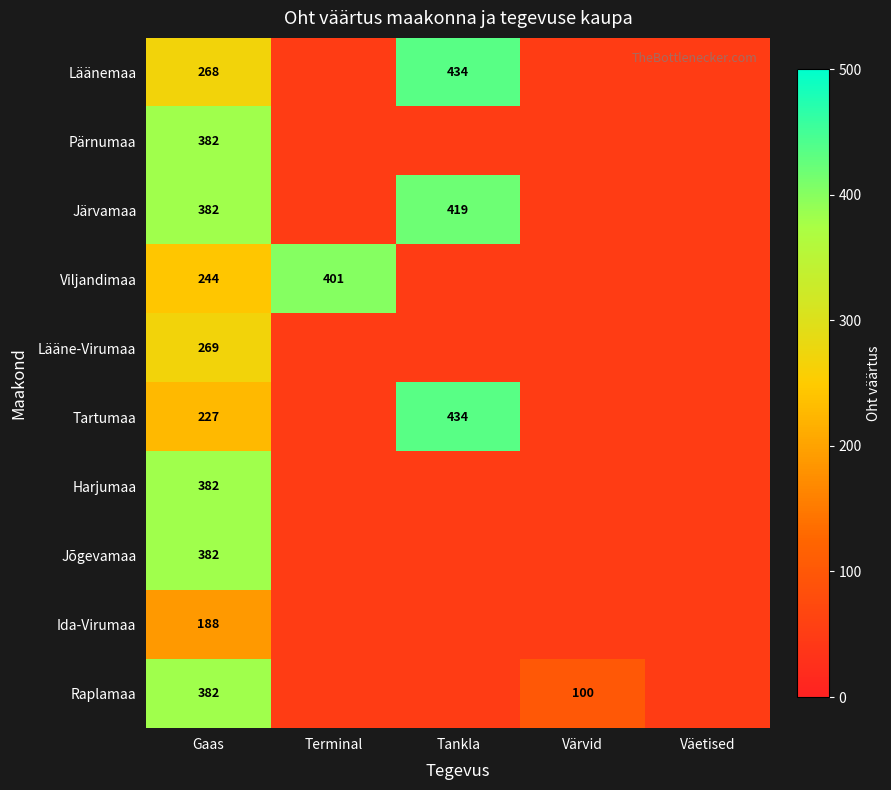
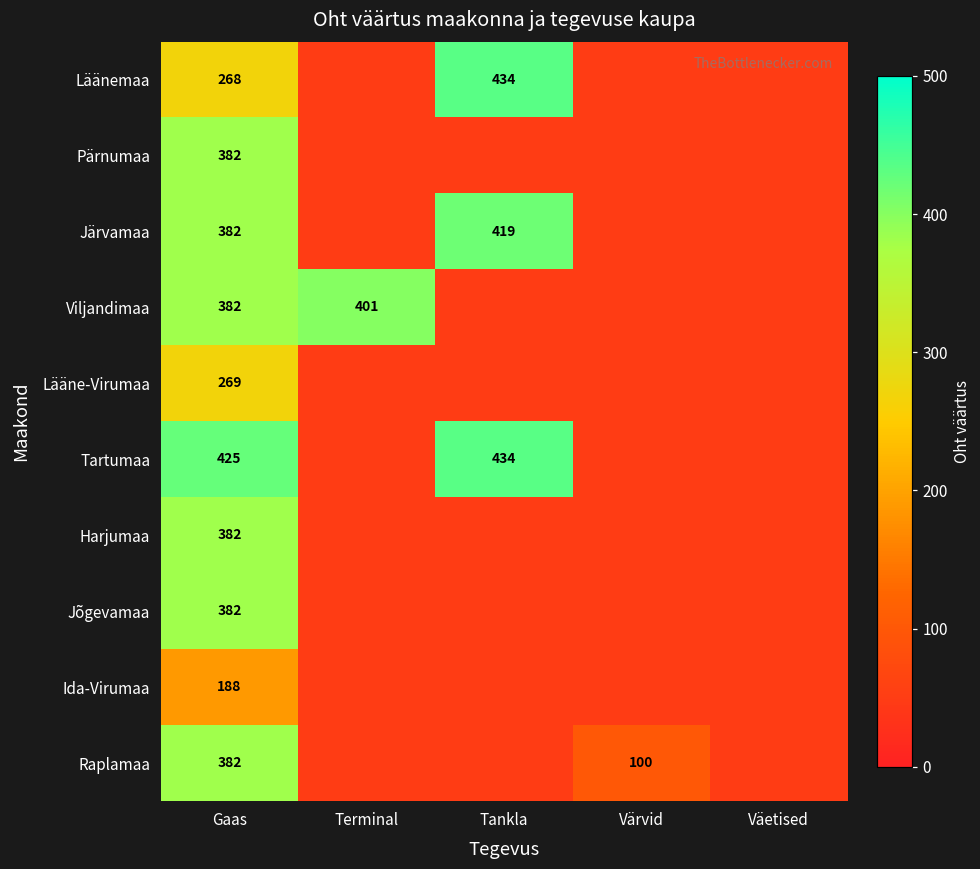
Viljandimaa, Gaas: 244 -> 382
Tartumaa, Gaas: 227 -> 425
